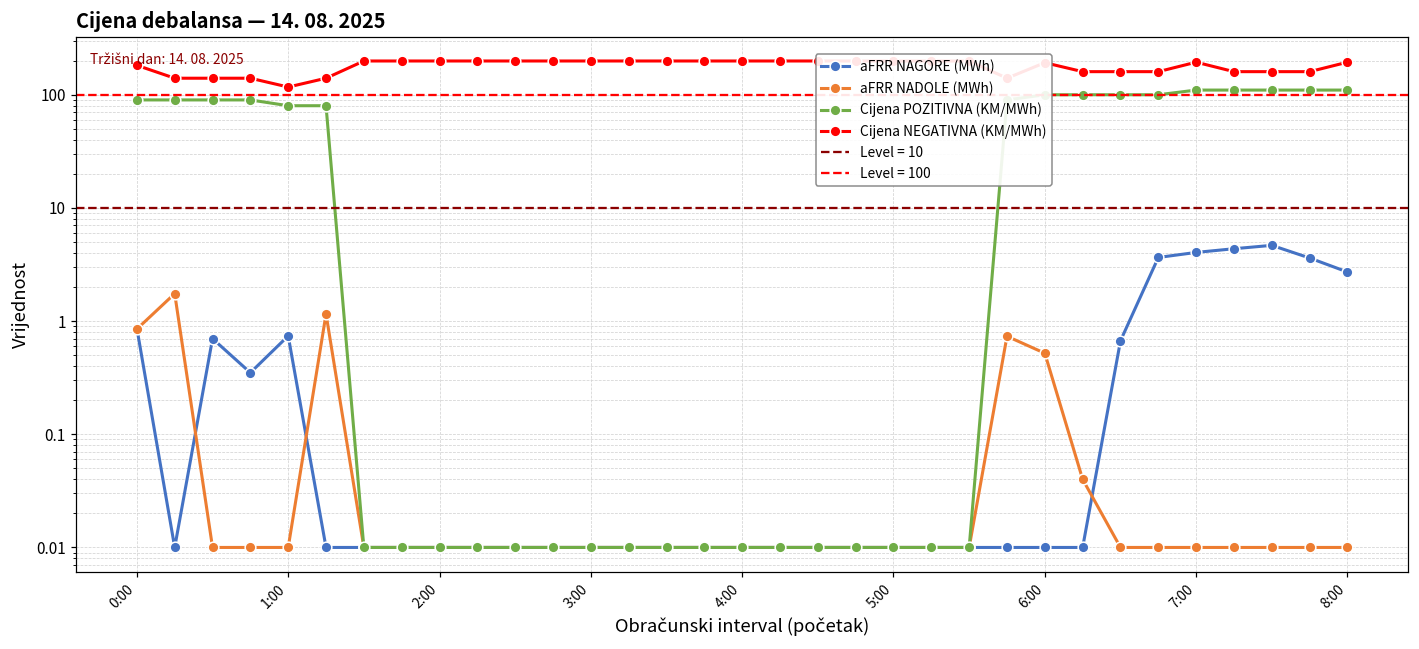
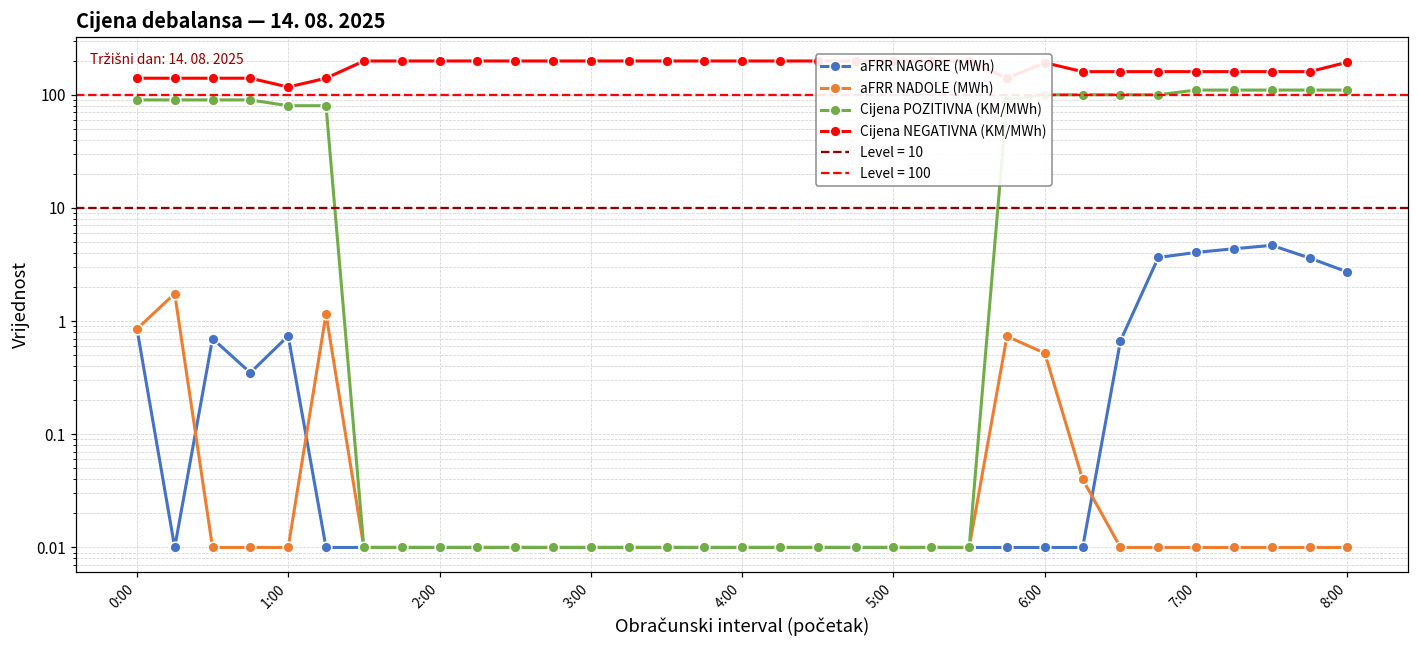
Cijena NEGATIVNA (KM/MWh), 0:00: 180 -> 140
Cijena NEGATIVNA (KM/MWh), 7:00: 190 -> 160
